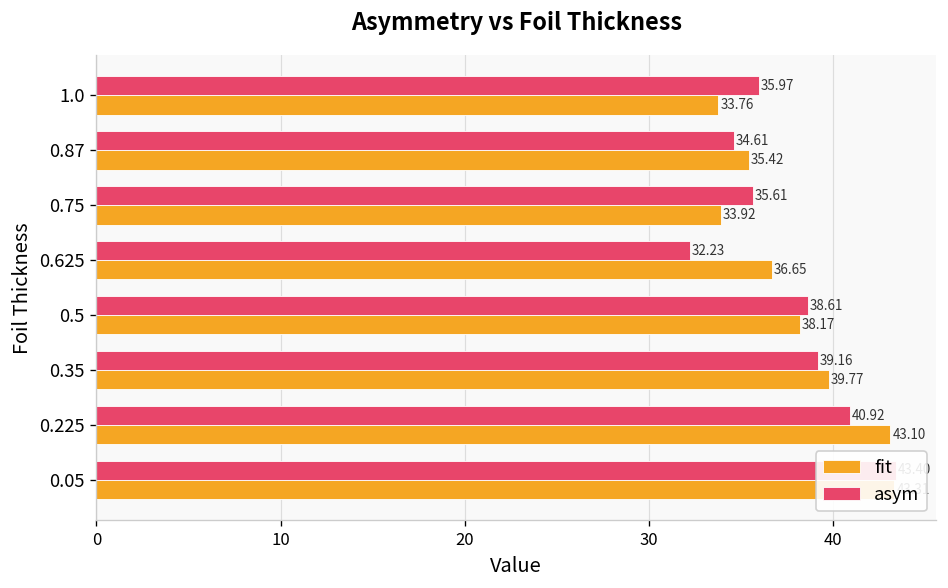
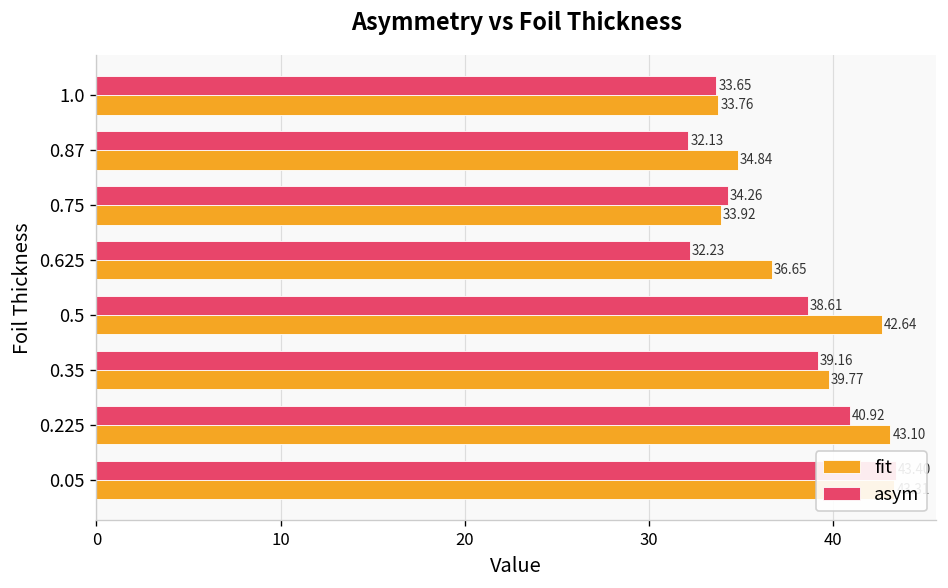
asym, 1.0: 35.97 -> 33.65
asym, 0.87: 34.61 -> 32.13
fit, 0.87: 35.42 -> 34.84
asym, 0.75: 35.61 -> 34.26
fit, 0.5: 38.17 -> 42.64
